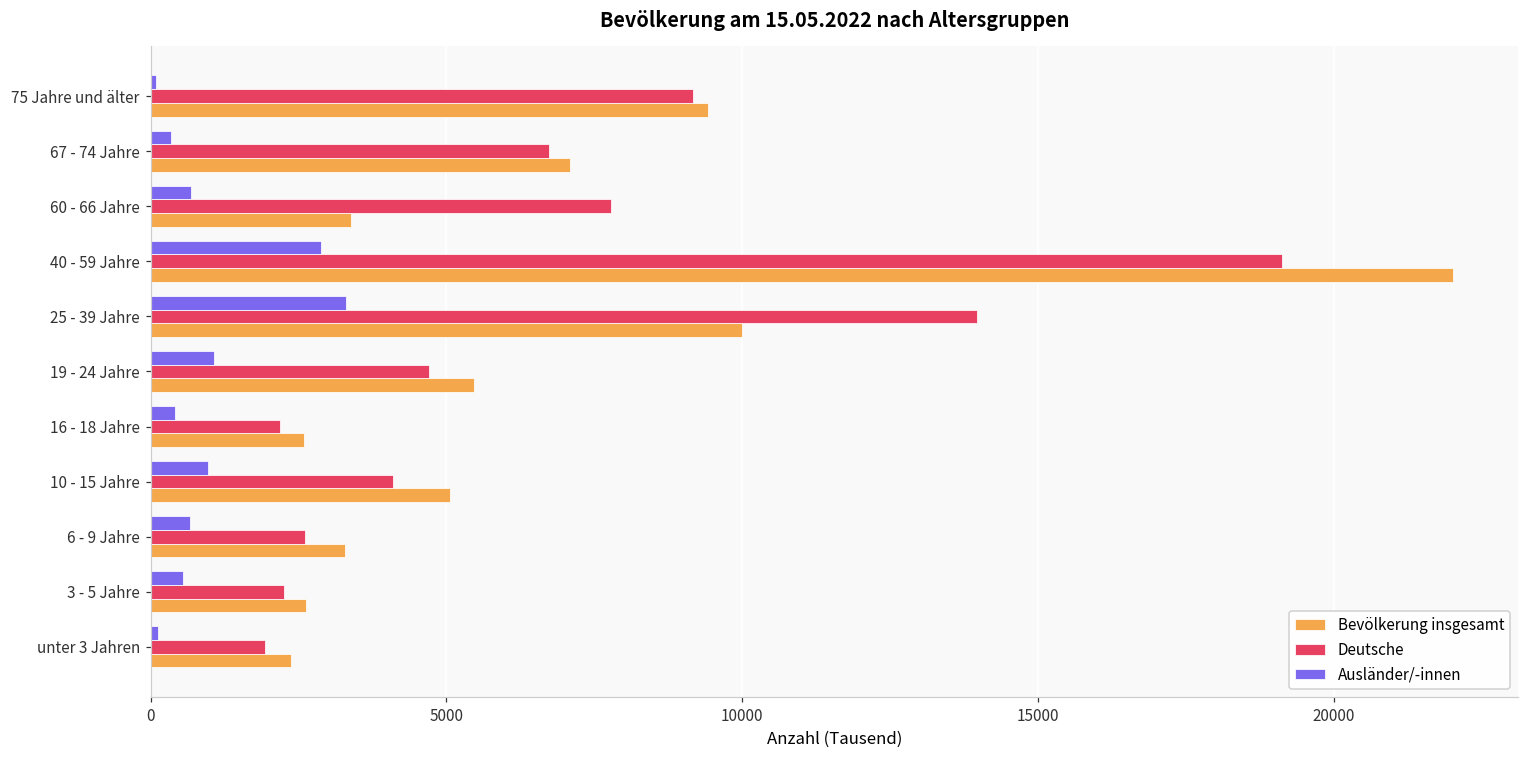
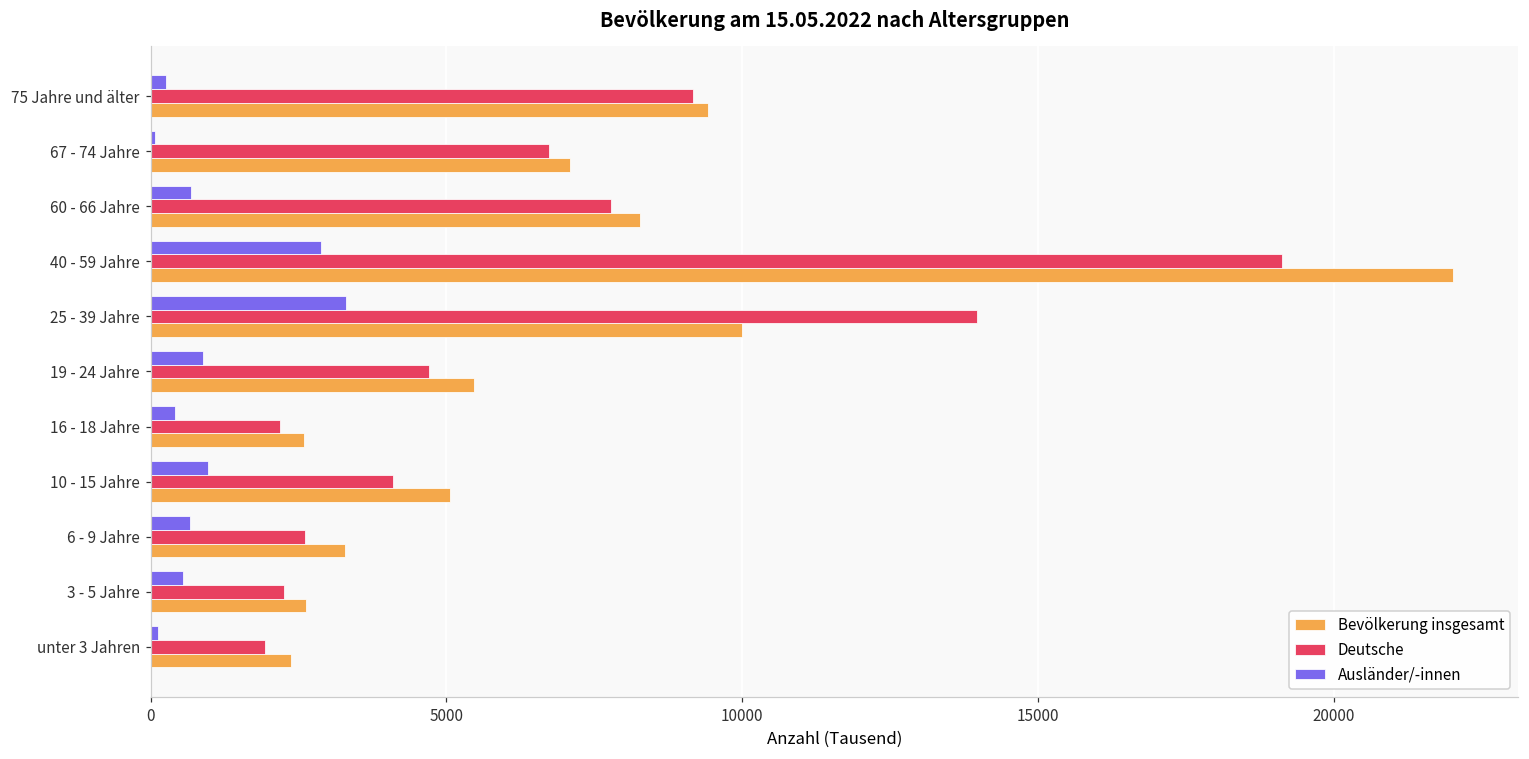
Ausländer/-innen, 75 Jahre und älter: 100 -> 300
Ausländer/-innen, 67 - 74 Jahre: 300 -> 100
Bevölkerung insgesamt, 60 - 66 Jahre: 3400 -> 8300
Ausländer/-innen, 19 - 24 Jahre: 1100 -> 900
